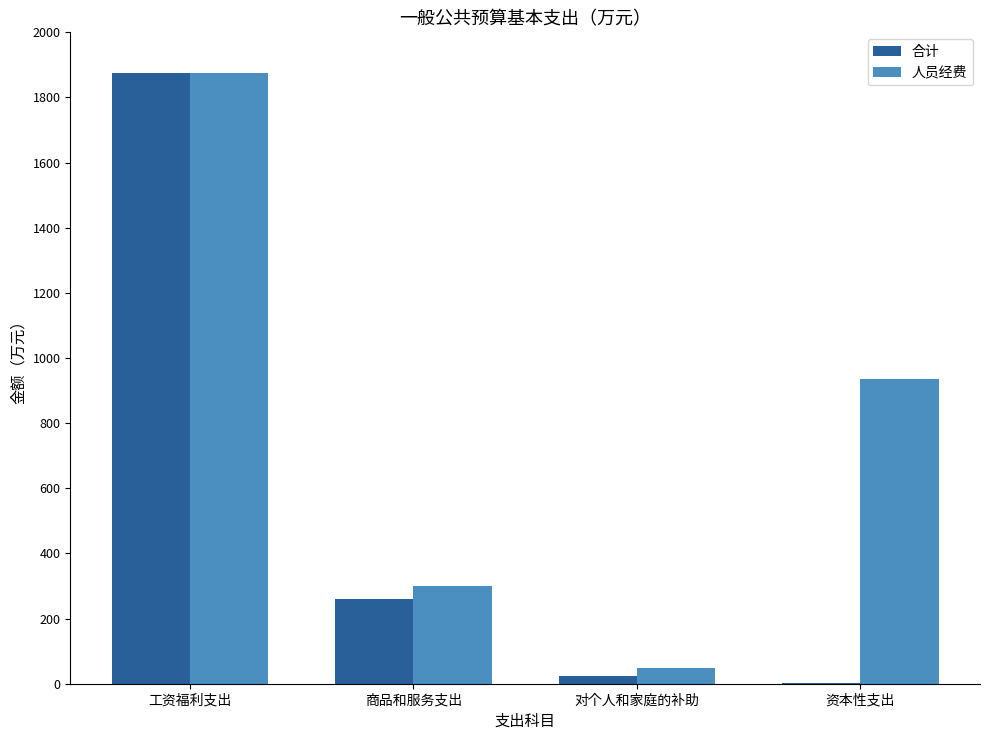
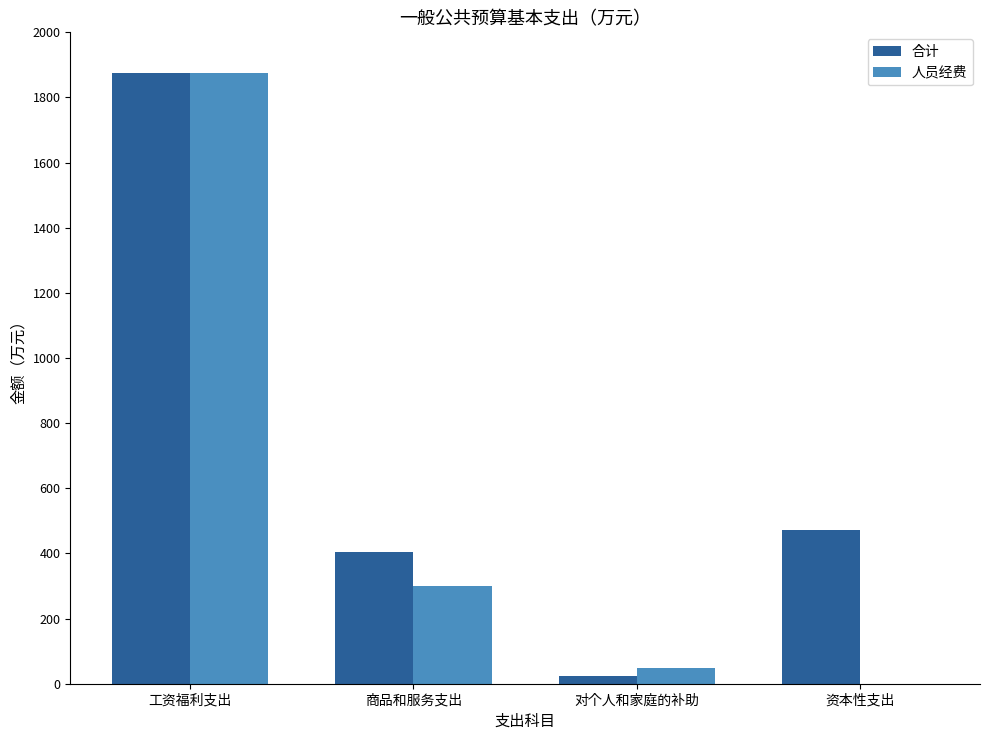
合计, 商品和服务支出: 260 -> 400
合计, 资本性支出: 0 -> 470
人员经费, 资本性支出: 940 -> 0
